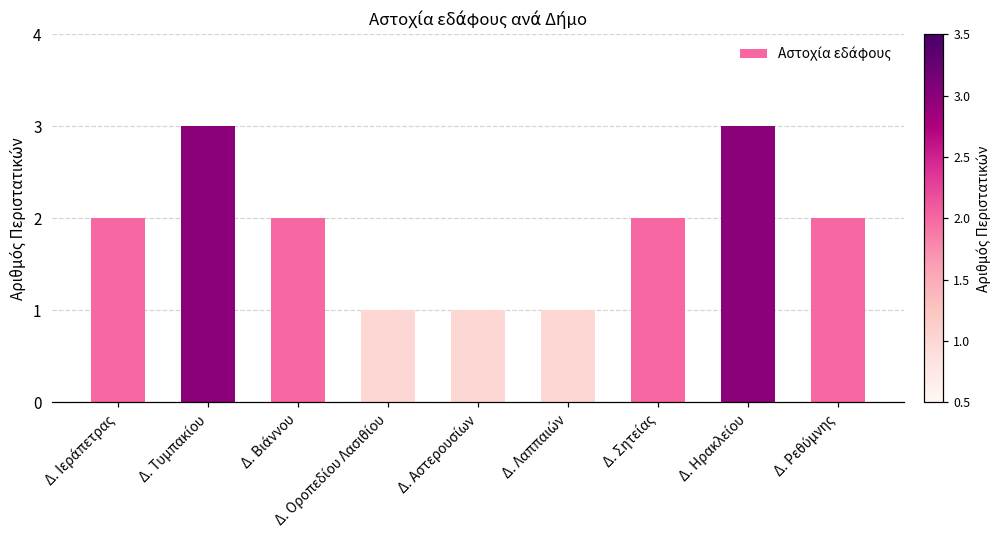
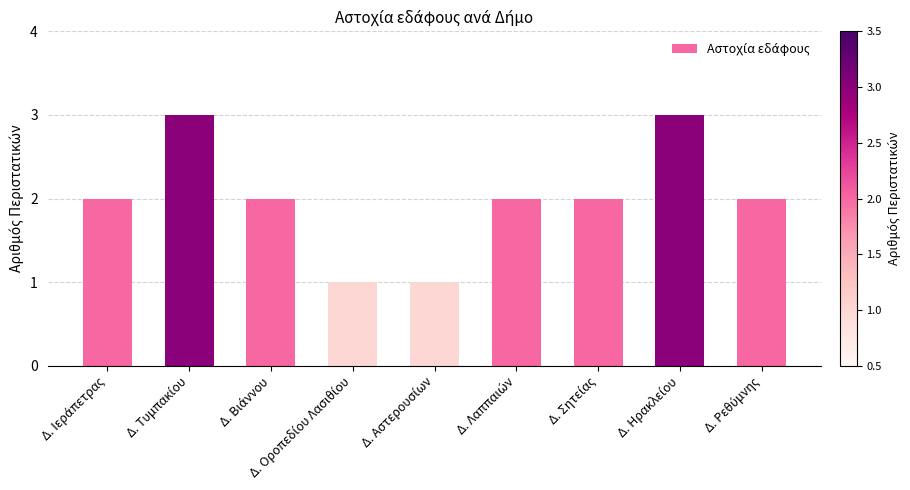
Δ. Λαππαιών: 1 -> 2
